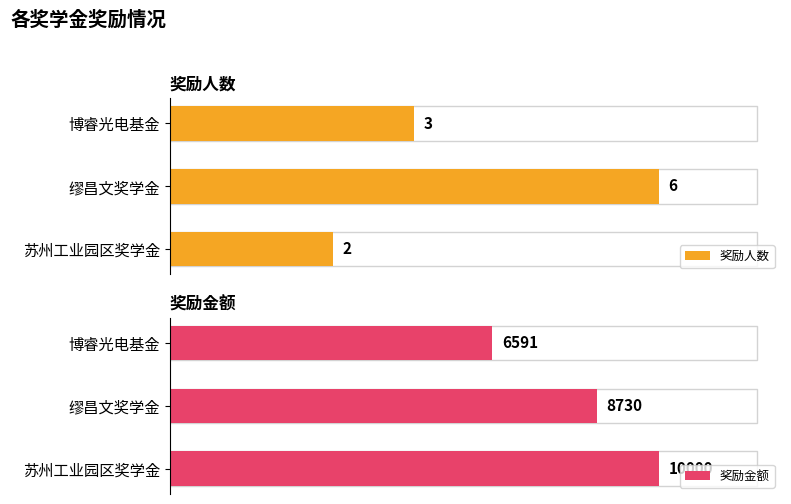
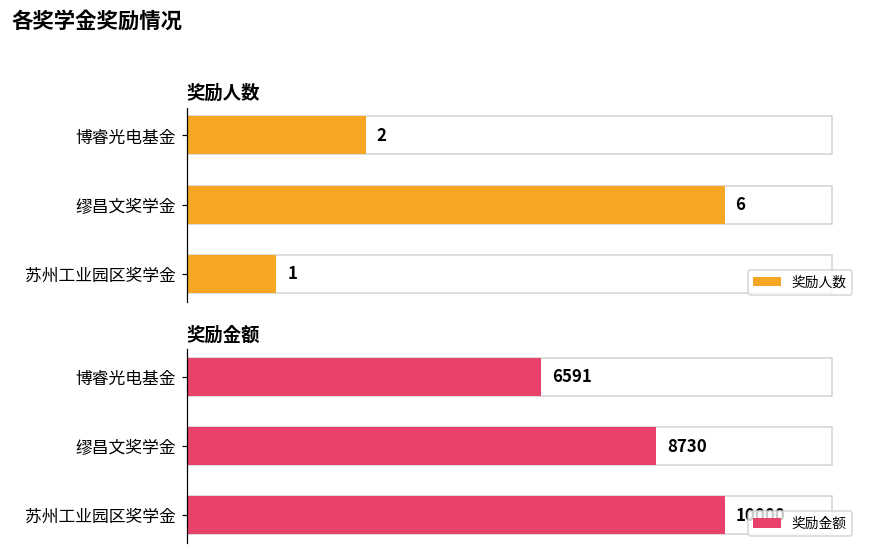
奖励人数, 博睿光电基金: 3 -> 2
奖励人数, 苏州工业园区奖学金: 2 -> 1
